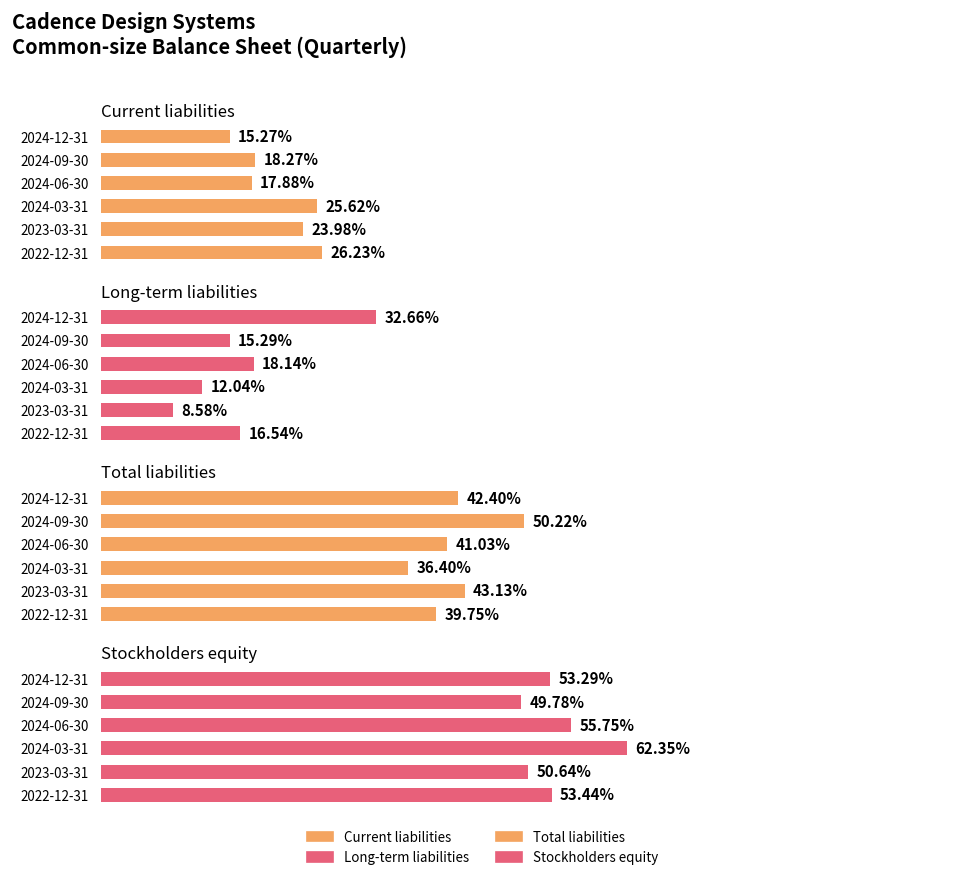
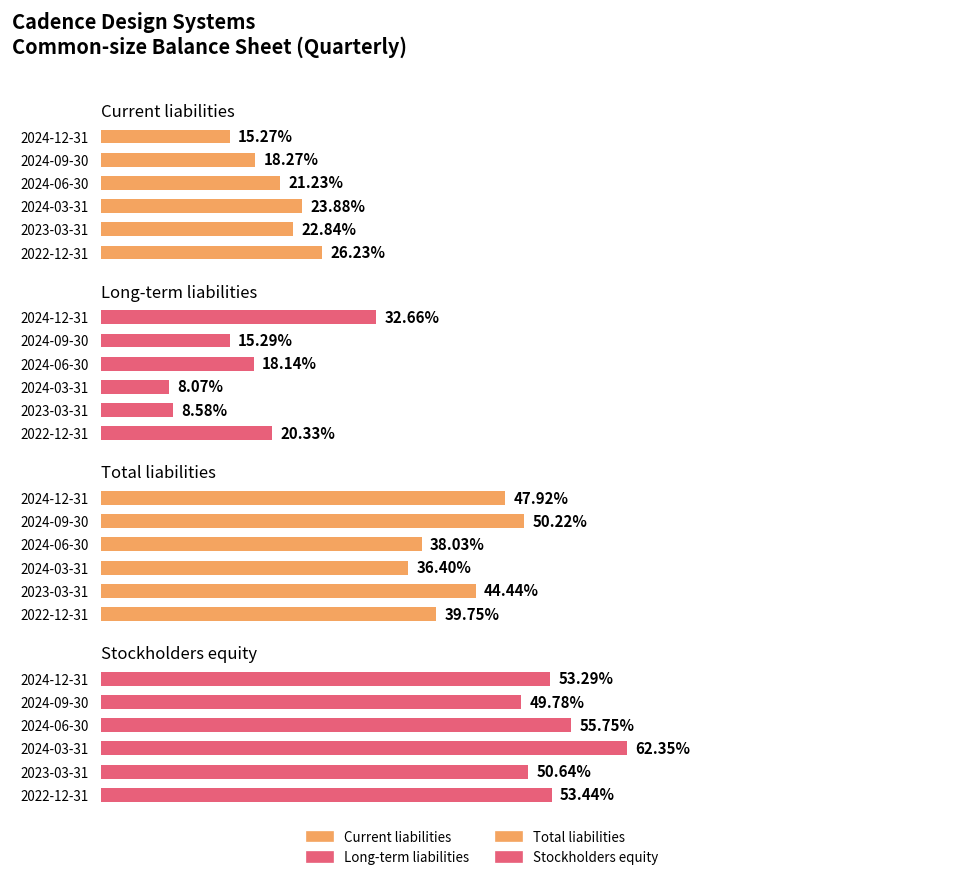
Current liabilities, 2024-06-30: 17.88% -> 21.23%
Current liabilities, 2024-03-31: 25.62% -> 23.88%
Current liabilities, 2023-03-31: 23.98% -> 22.84%
Long-term liabilities, 2024-03-31: 12.04% -> 8.07%
Long-term liabilities, 2022-12-31: 16.54% -> 20.33%
Total liabilities, 2024-12-31: 42.40% -> 47.92%
Total liabilities, 2024-06-30: 41.03% -> 38.03%
Total liabilities, 2023-03-31: 43.13% -> 44.44%
